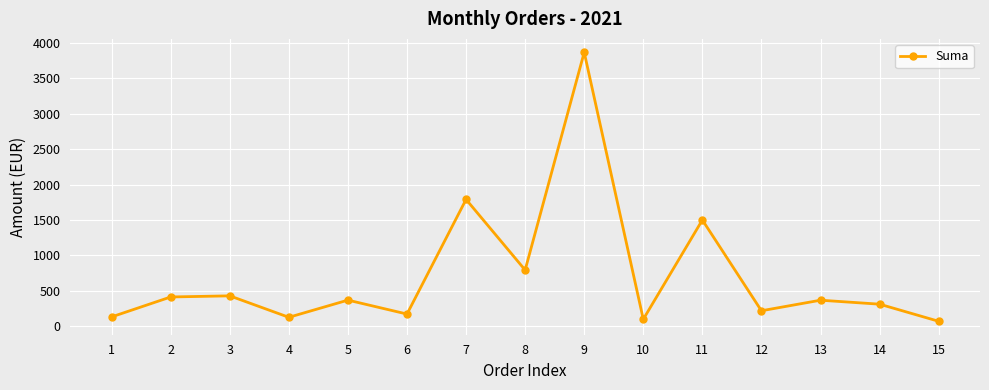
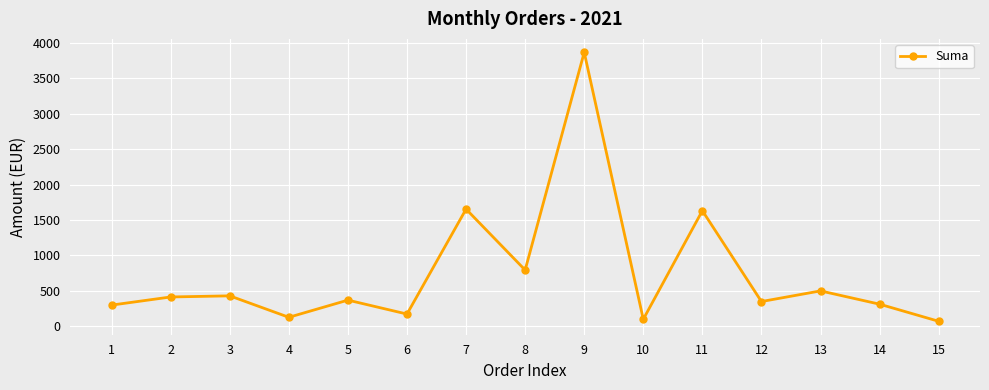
1: 100 -> 300
7: 1800 -> 1700
11: 1500 -> 1600
12: 200 -> 400
13: 400 -> 500
